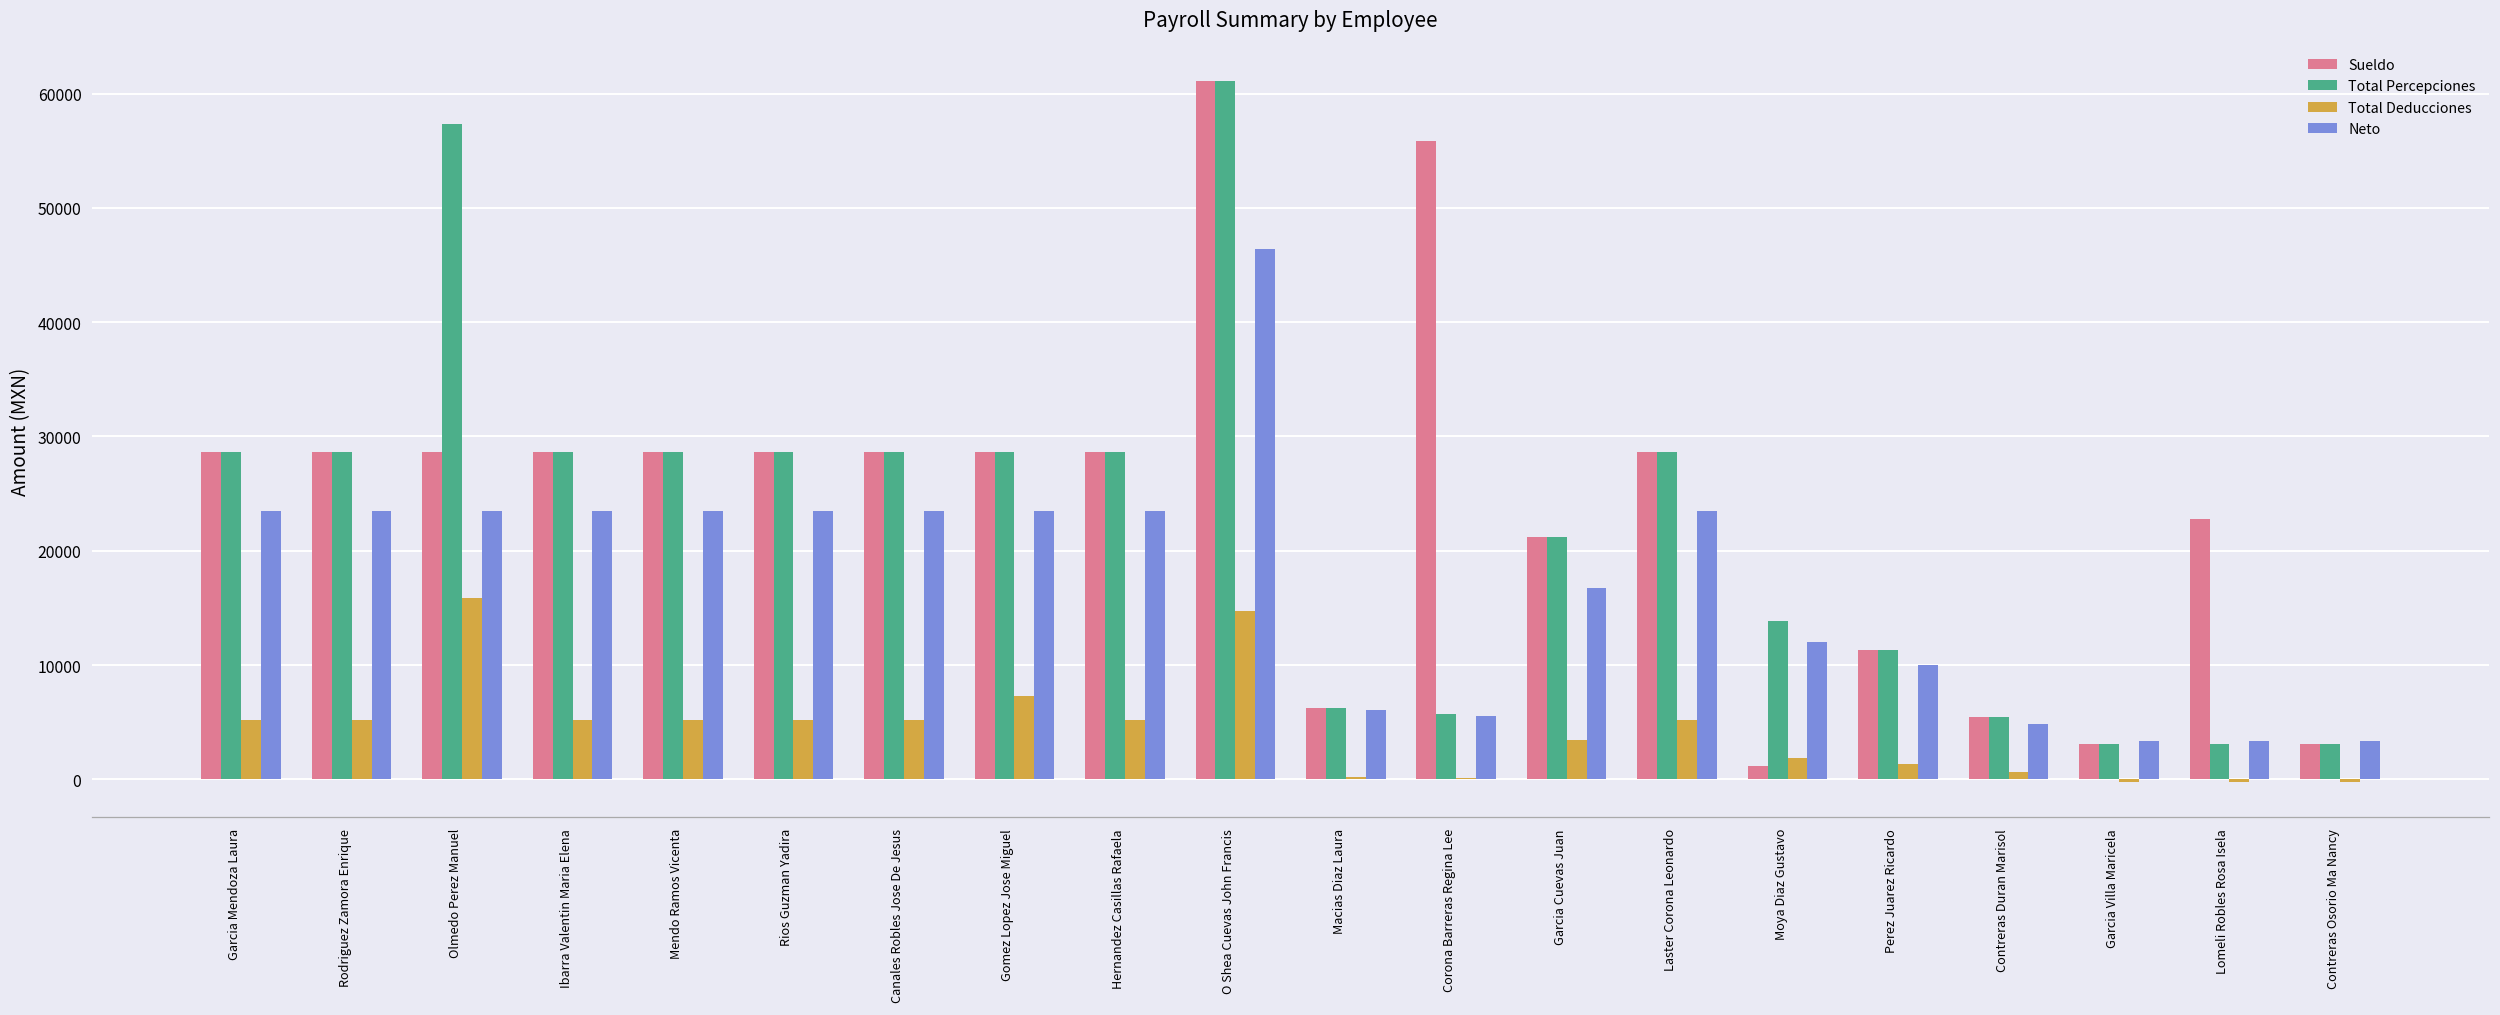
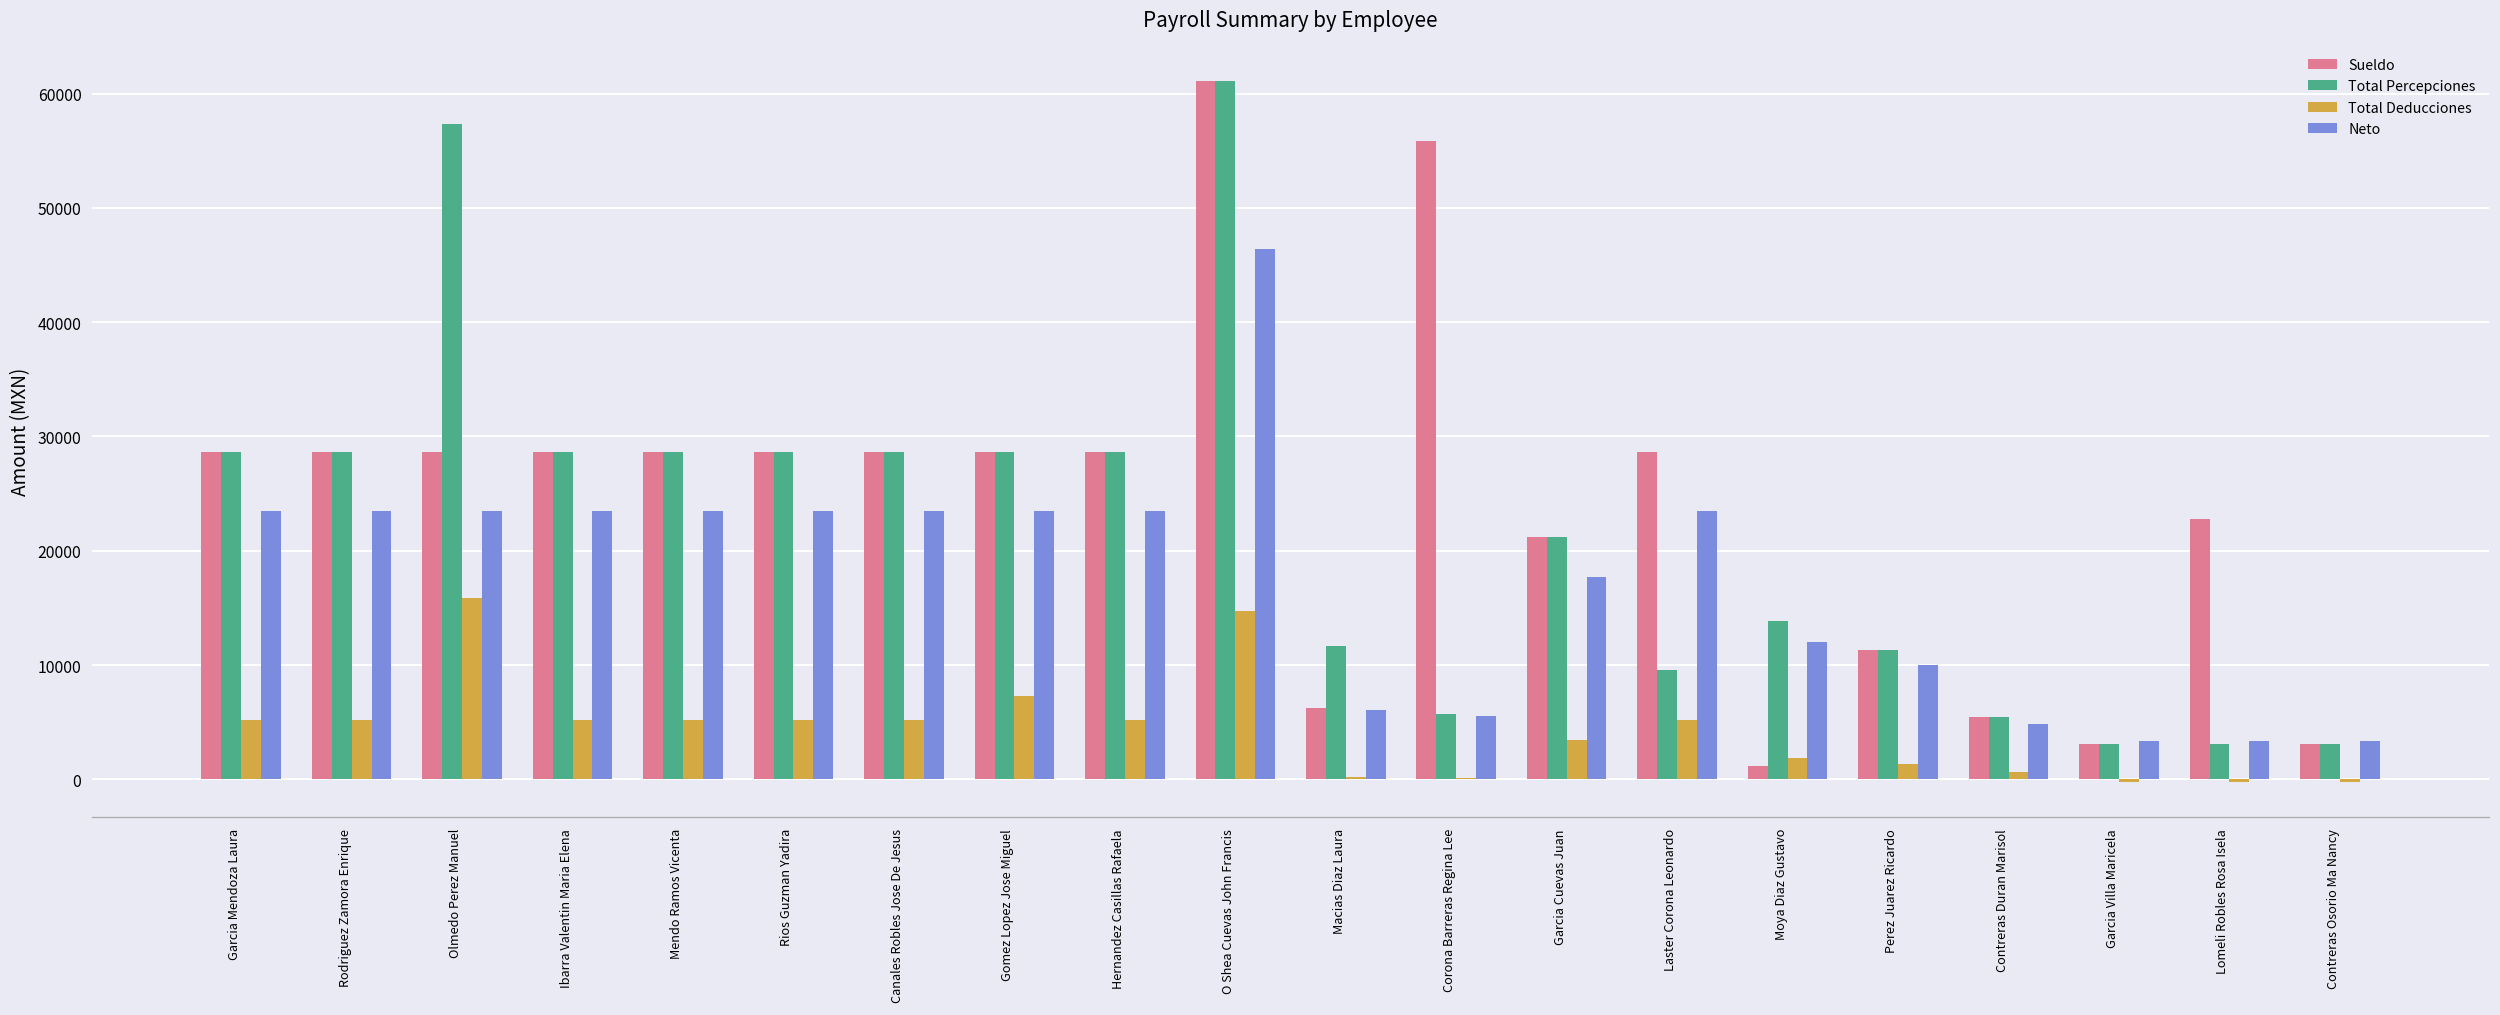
Total Percepciones, Macias Diaz Laura: 6300 -> 11600
Neto, Garcia Cuevas Juan: 16800 -> 17700
Total Percepciones, Laster Corona Leonardo: 28700 -> 9600
